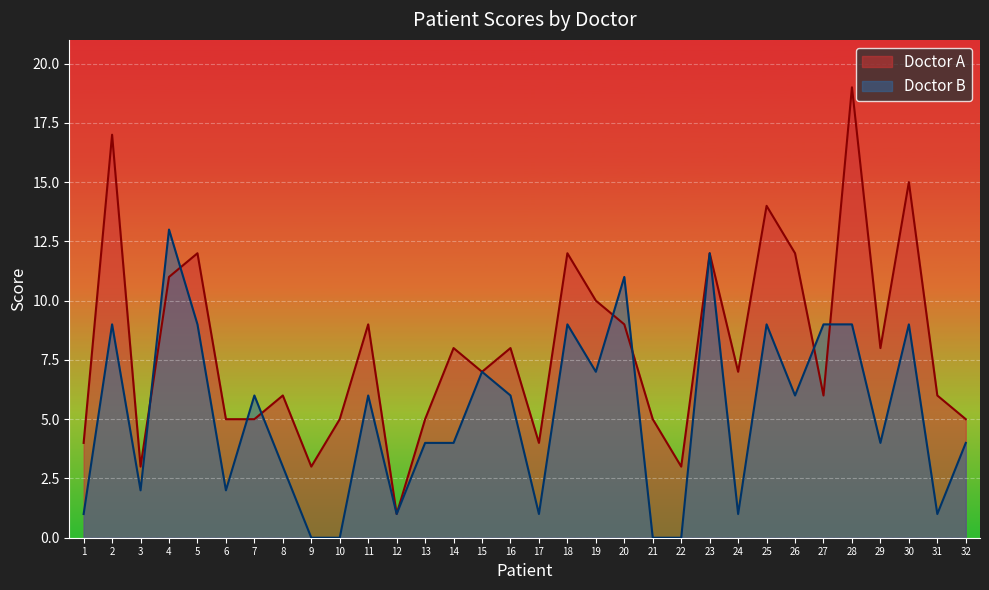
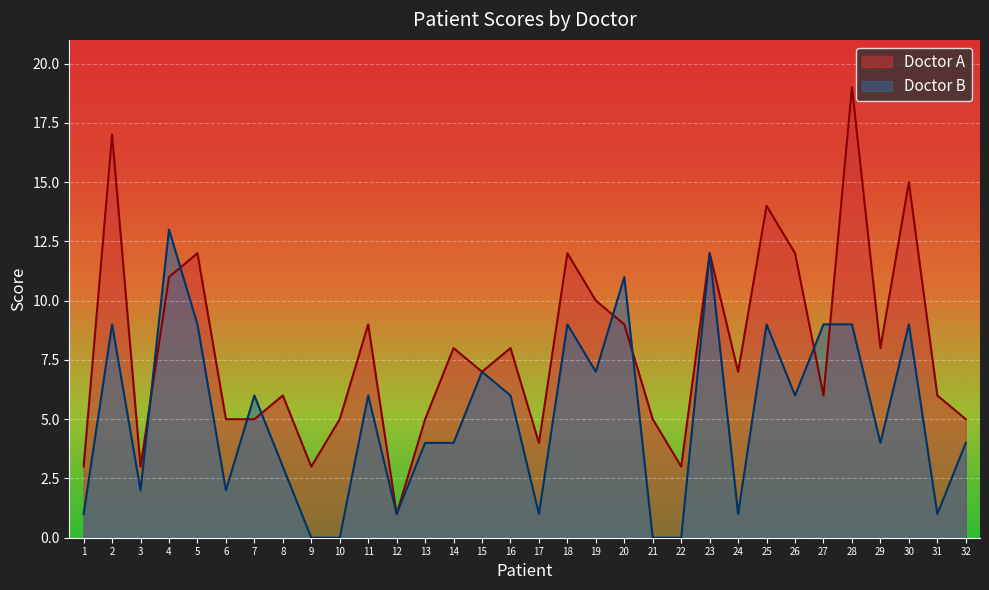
Doctor A, 1: 4 -> 3
